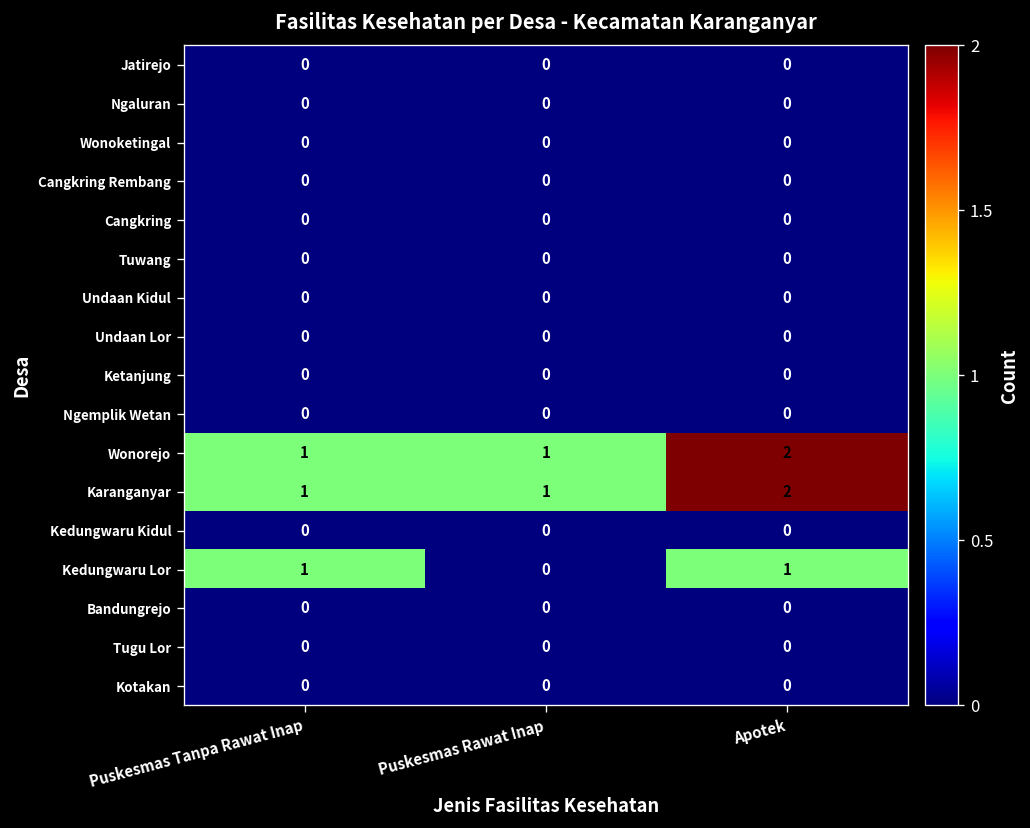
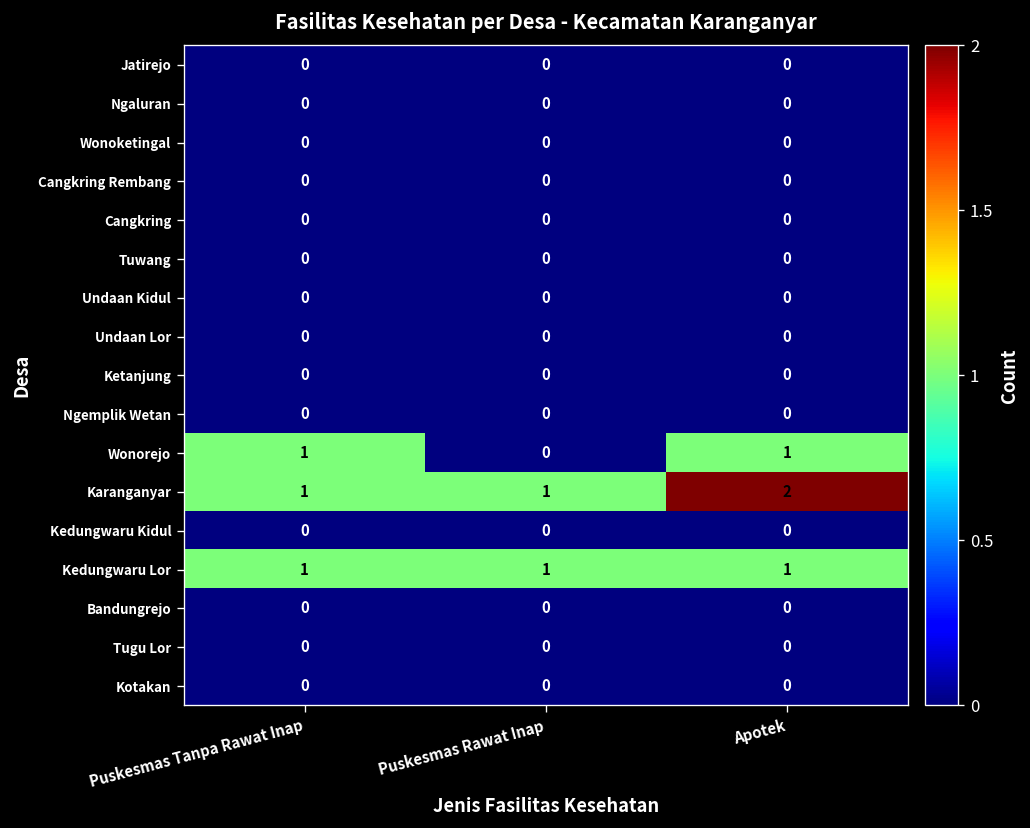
Wonorejo, Puskesmas Rawat Inap: 1 -> 0
Wonorejo, Apotek: 2 -> 1
Kedungwaru Lor, Puskesmas Rawat Inap: 0 -> 1
